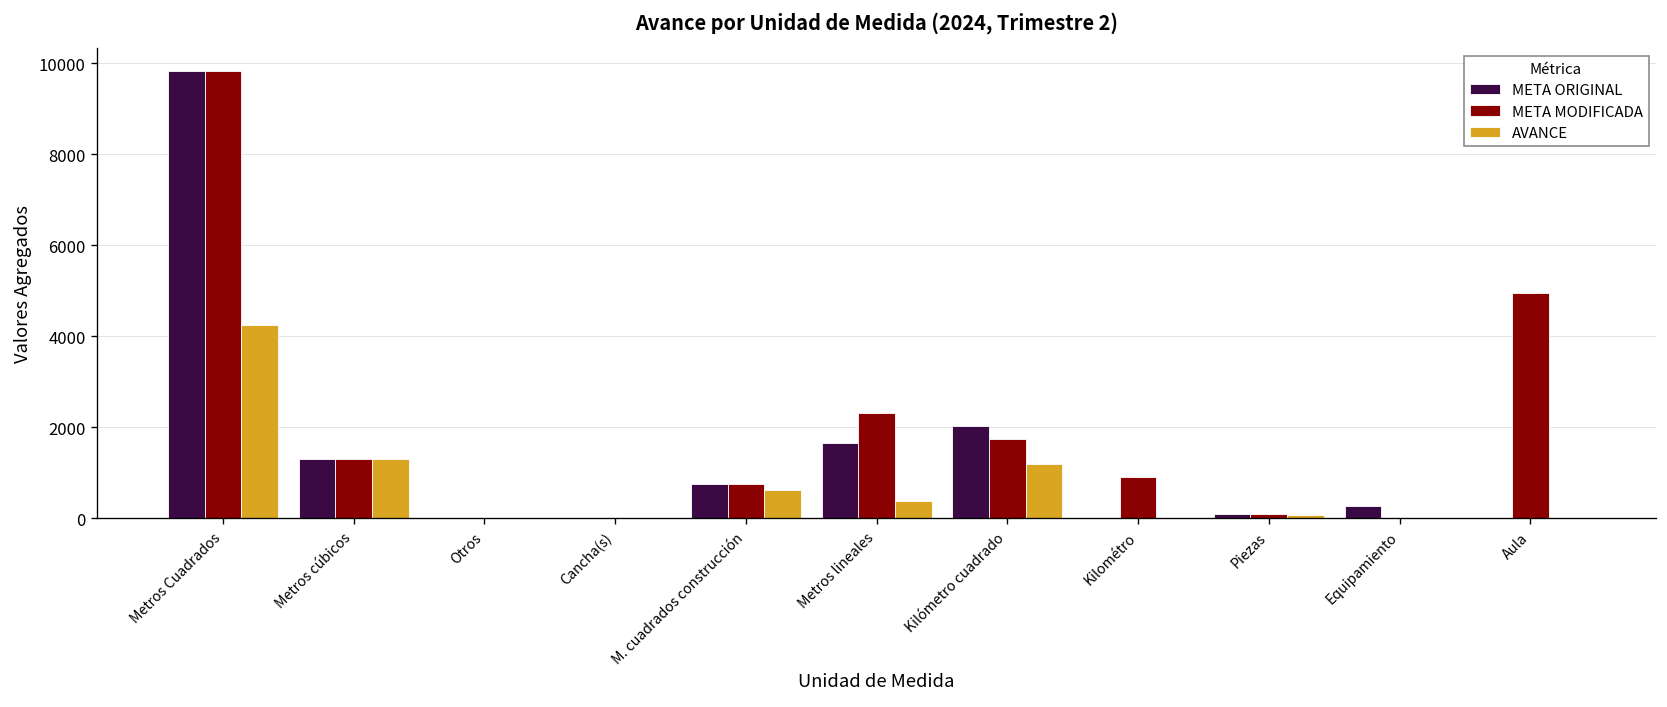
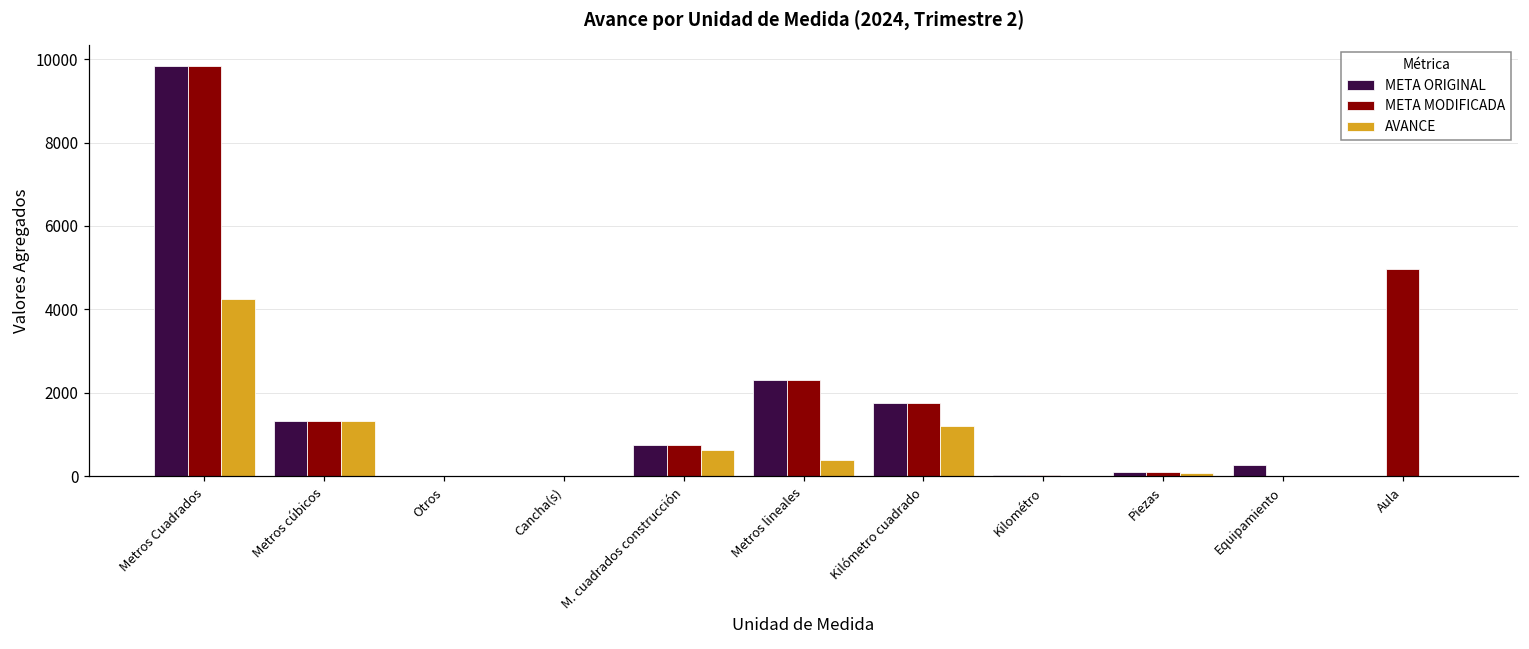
META ORIGINAL, Metros lineales: 1700 -> 2300
META ORIGINAL, Kilómetro cuadrado: 2000 -> 1700
META MODIFICADA, Kilométro: 900 -> 0
